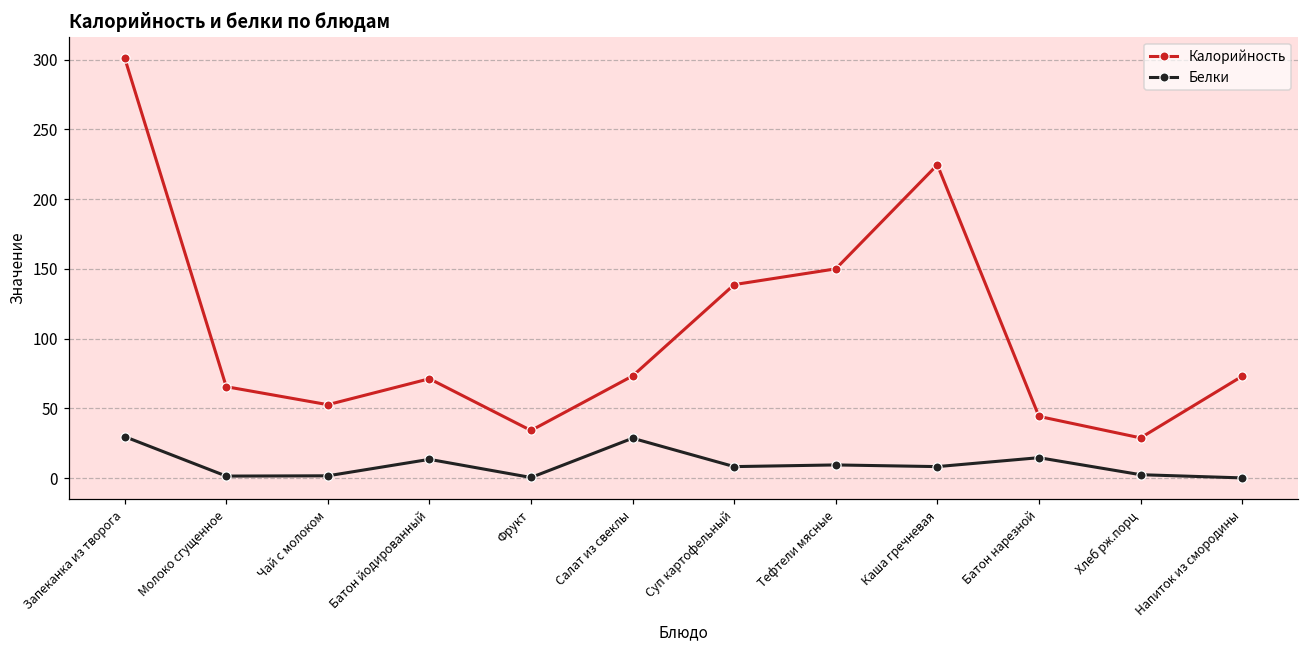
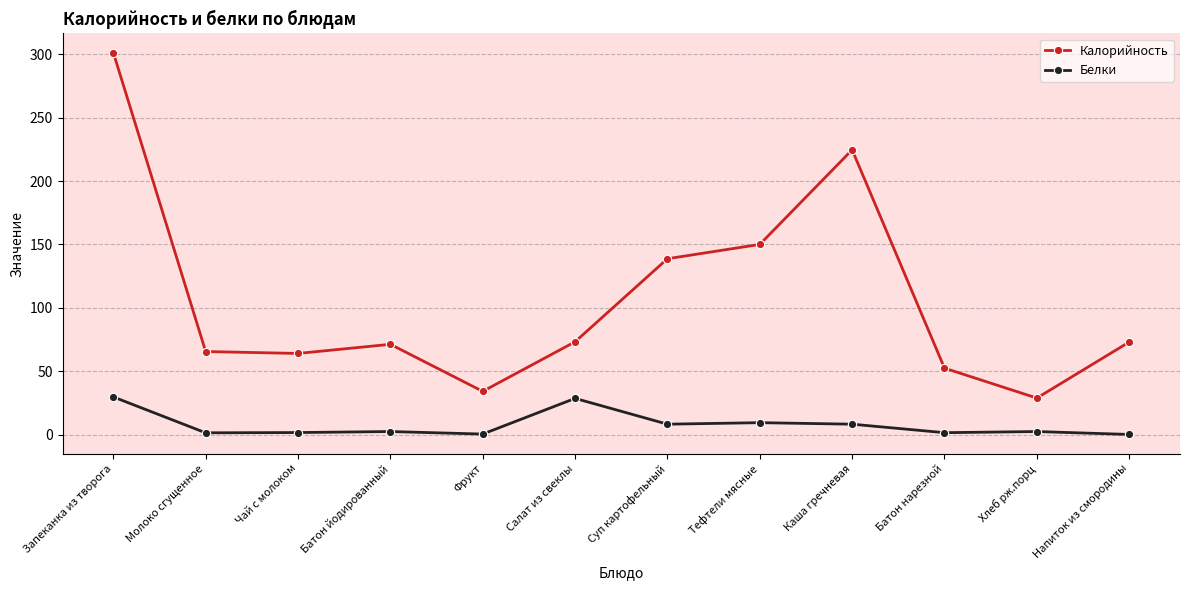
Калорийность, Чай с молоком: 53 -> 64
Белки, Батон йодированный: 13 -> 2
Калорийность, Батон нарезной: 44 -> 52
Белки, Батон нарезной: 15 -> 2
